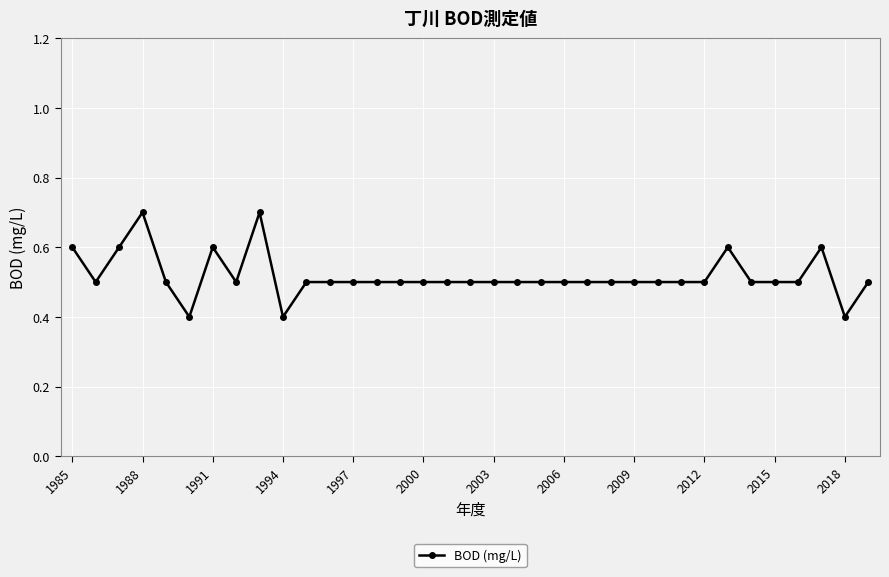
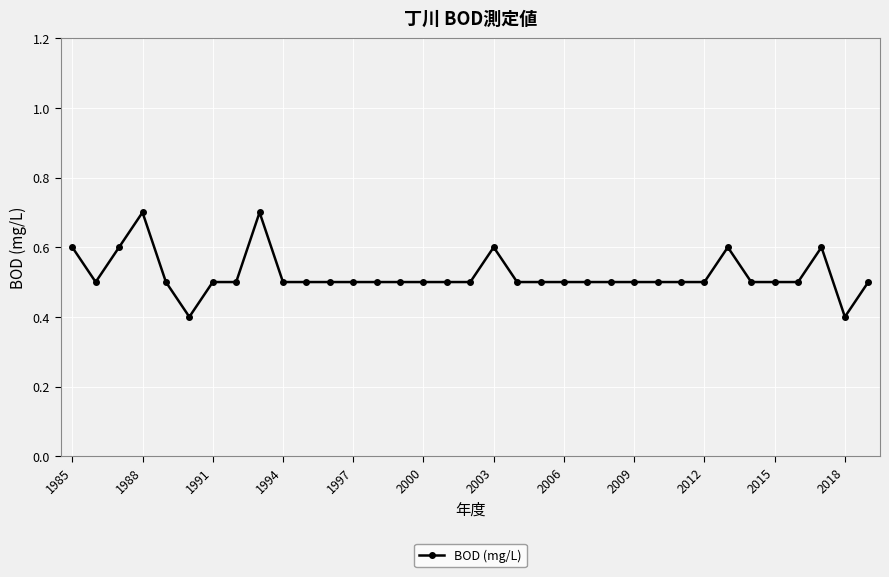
1991: 0.6 -> 0.5
1994: 0.4 -> 0.5
2003: 0.5 -> 0.6
